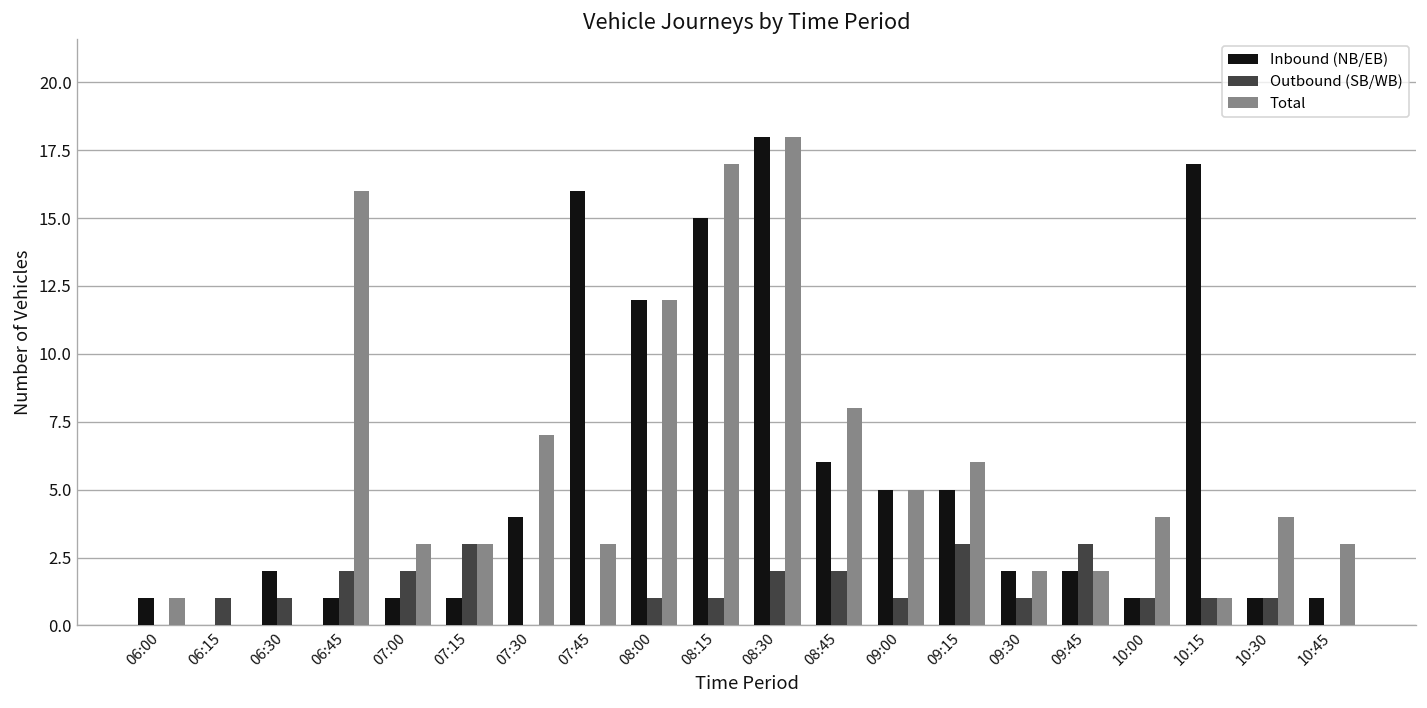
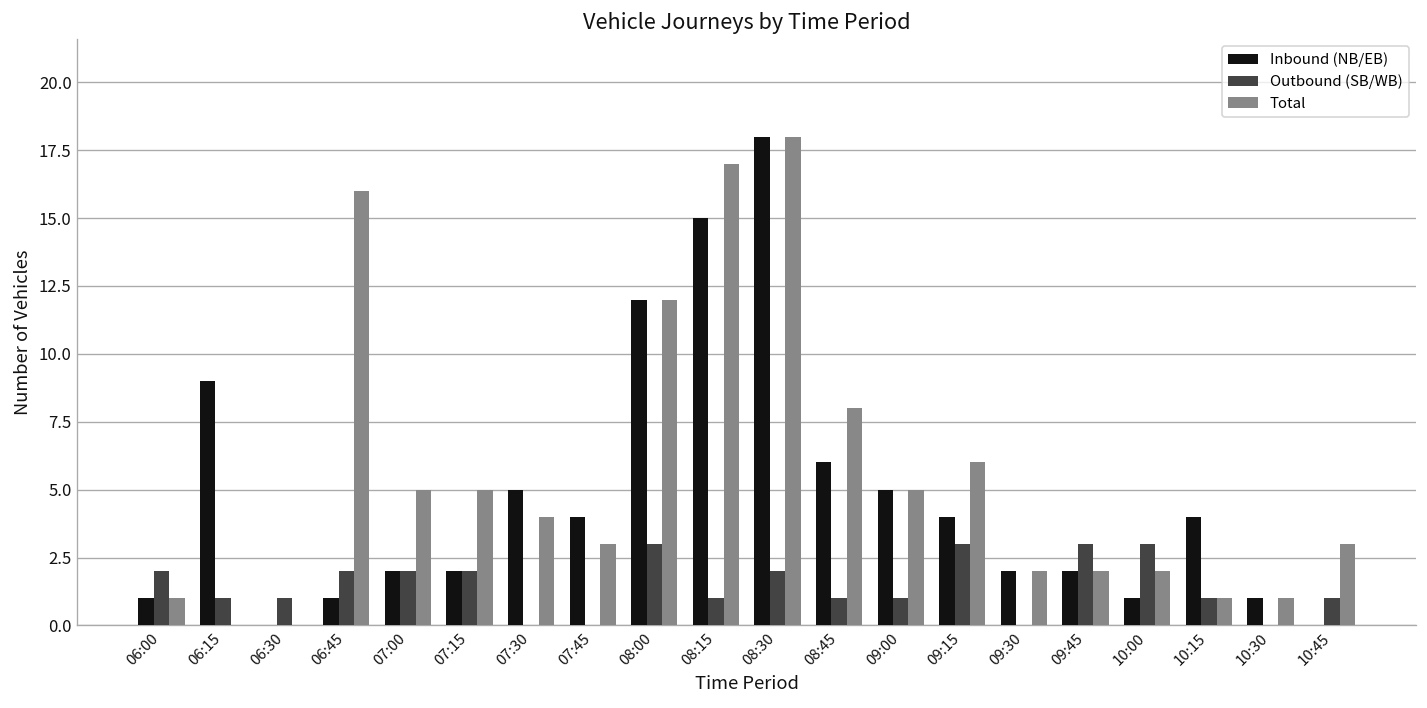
Outbound (SB/WB), 06:00: 0 -> 2
Inbound (NB/EB), 06:15: 0 -> 9
Inbound (NB/EB), 06:30: 2 -> 0
Inbound (NB/EB), 07:00: 1 -> 2
Total, 07:00: 3 -> 5
Inbound (NB/EB), 07:15: 1 -> 2
Outbound (SB/WB), 07:15: 3 -> 2
Total, 07:15: 3 -> 5
Inbound (NB/EB), 07:30: 4 -> 5
Total, 07:30: 7 -> 4
Inbound (NB/EB), 07:45: 16 -> 4
Outbound (SB/WB), 08:00: 1 -> 3
Outbound (SB/WB), 08:45: 2 -> 1
Inbound (NB/EB), 09:15: 5 -> 4
Outbound (SB/WB), 09:30: 1 -> 0
Outbound (SB/WB), 10:00: 1 -> 3
Total, 10:00: 4 -> 2
Inbound (NB/EB), 10:15: 17 -> 4
Outbound (SB/WB), 10:30: 1 -> 0
Total, 10:30: 4 -> 1
Inbound (NB/EB), 10:45: 1 -> 0
Outbound (SB/WB), 10:45: 0 -> 1
